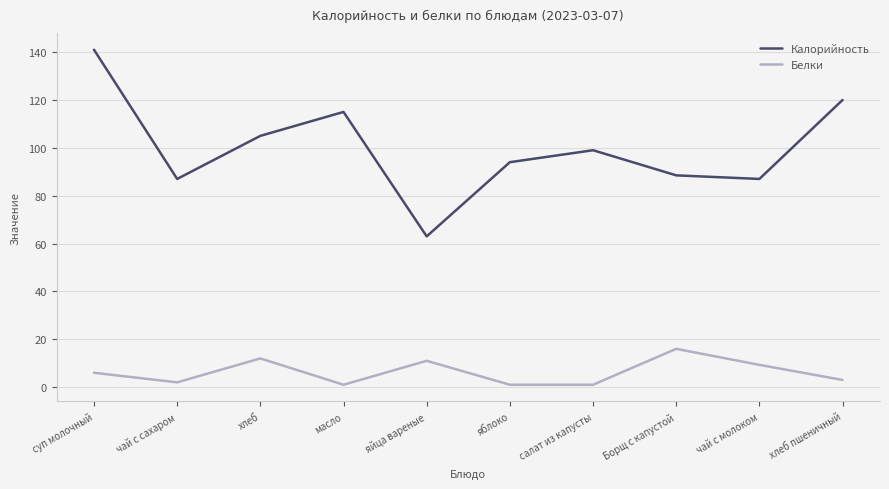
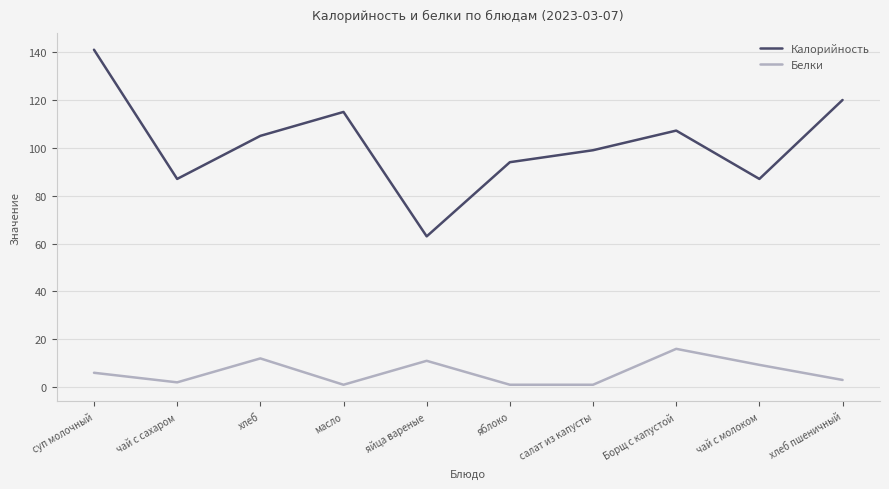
Калорийность, Борщ с капустой: 89 -> 107
